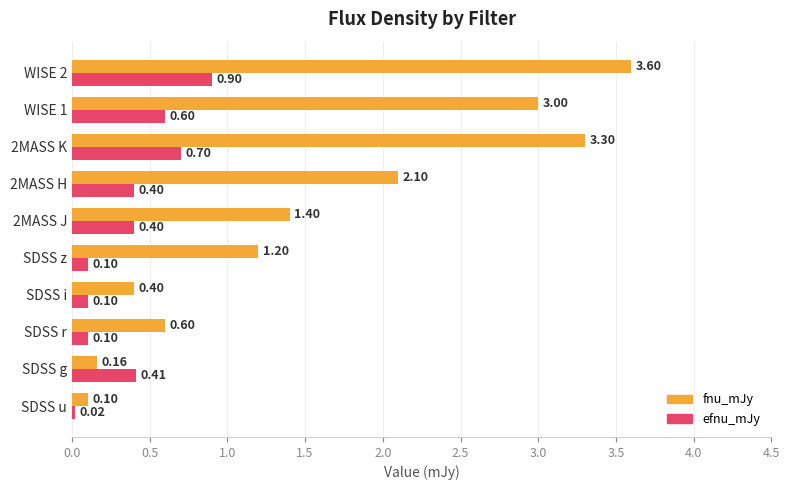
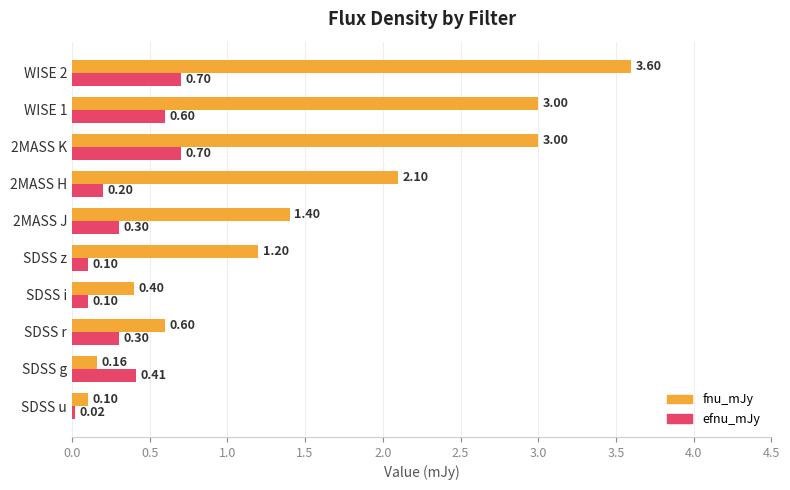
efnu_mJy, WISE 2: 0.90 -> 0.70
fnu_mJy, 2MASS K: 3.30 -> 3.00
efnu_mJy, 2MASS H: 0.40 -> 0.20
efnu_mJy, 2MASS J: 0.40 -> 0.30
efnu_mJy, SDSS r: 0.10 -> 0.30
